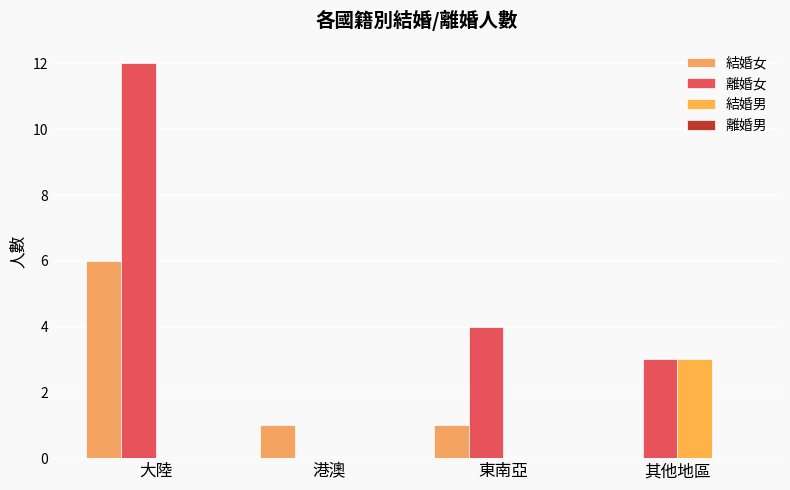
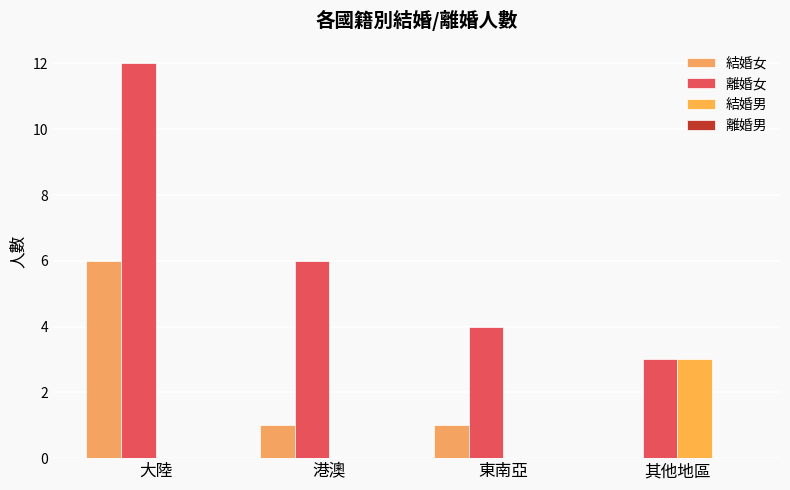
離婚女, 港澳: 0 -> 6
